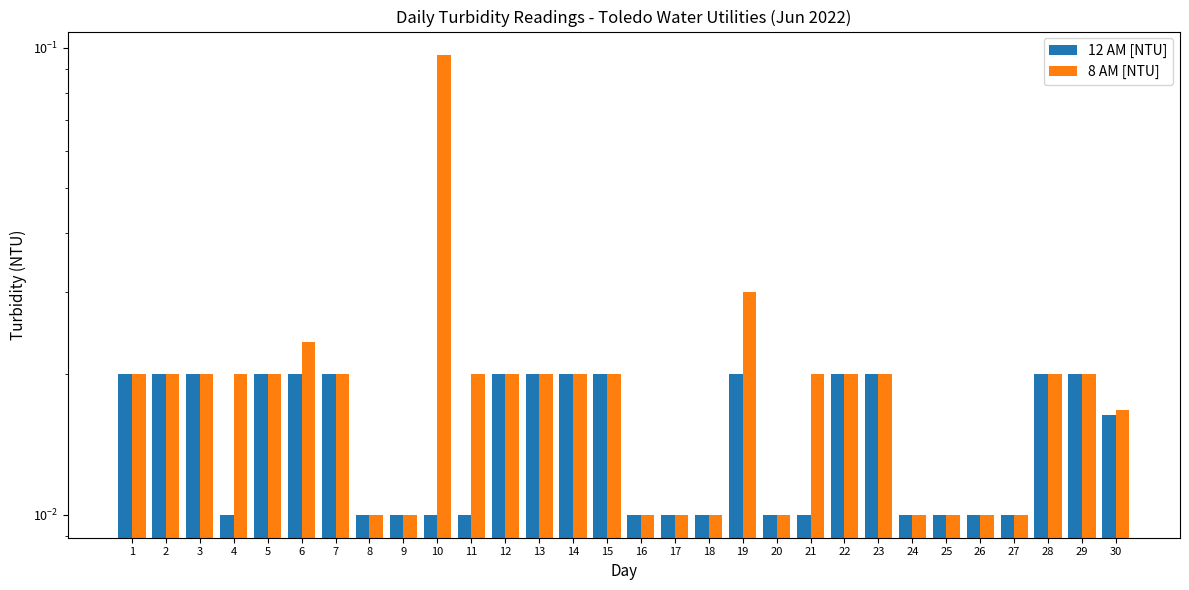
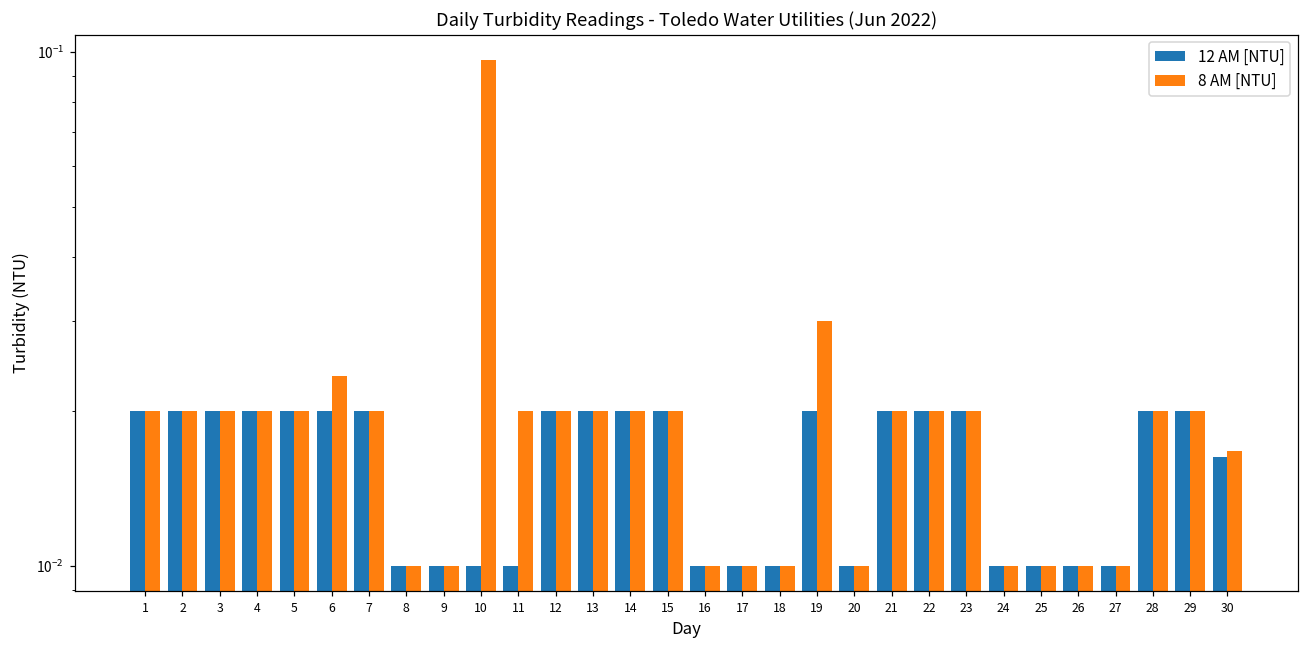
12 AM [NTU], 4: 0.01 -> 0.02
12 AM [NTU], 21: 0.01 -> 0.02
